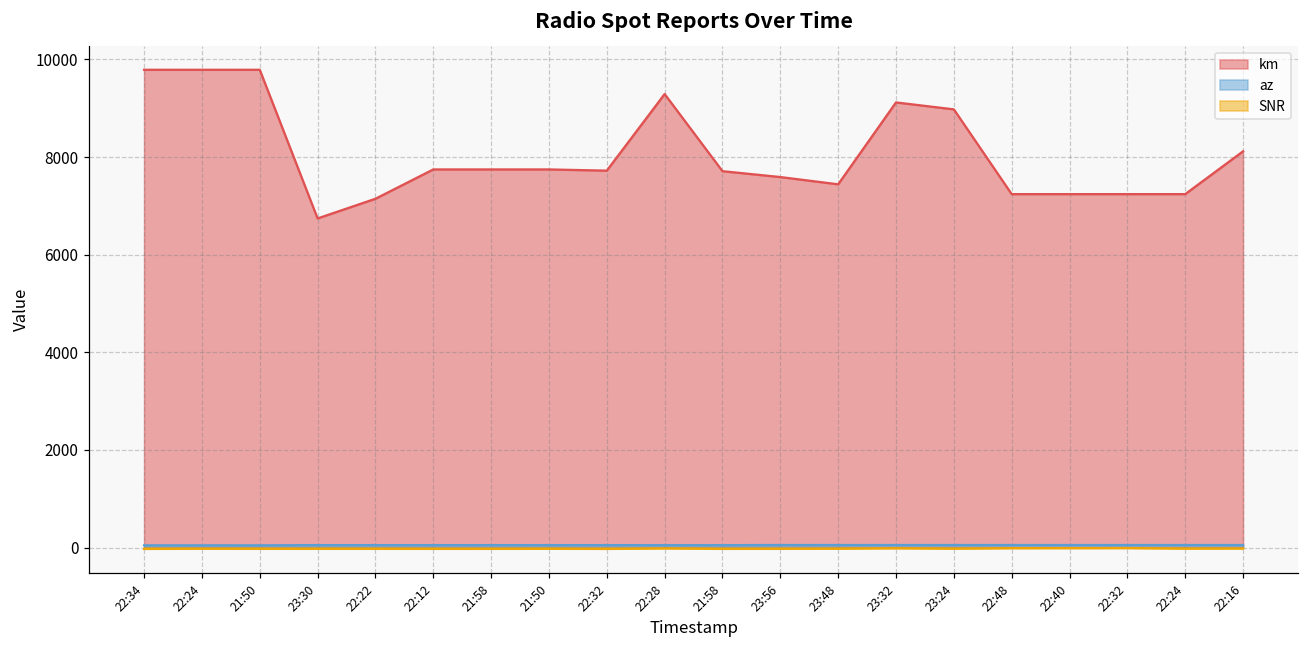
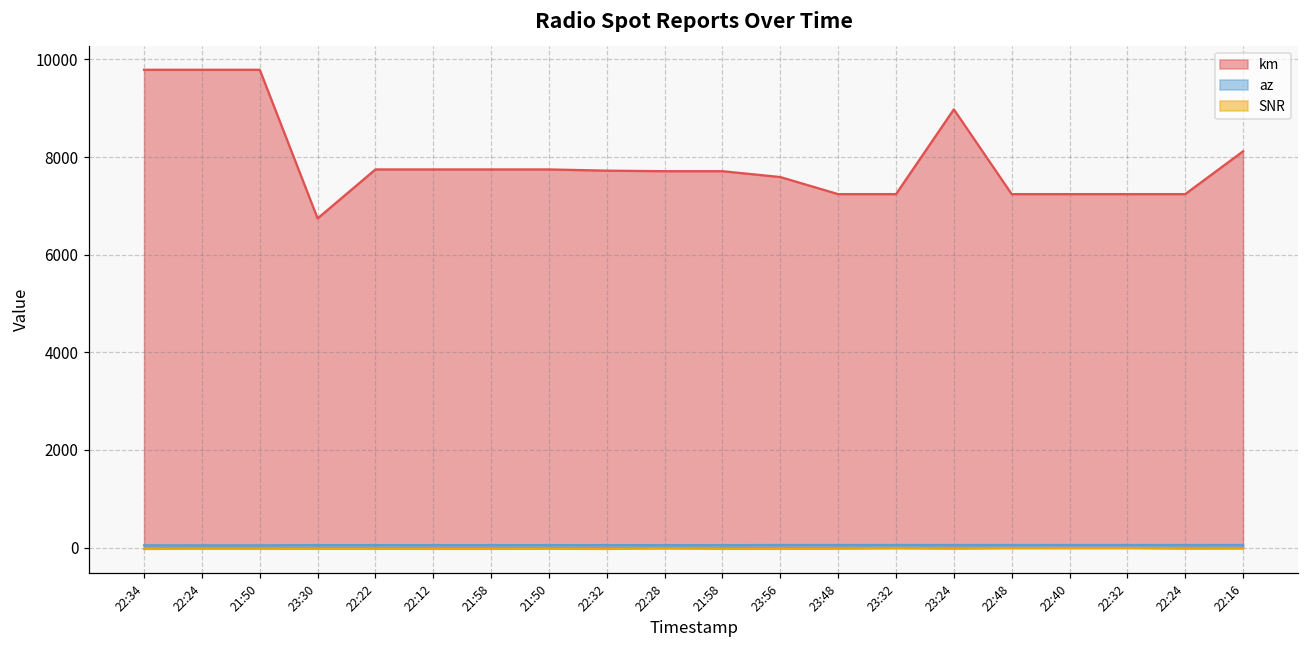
km, 22:22: 7100 -> 7700
km, 22:28: 9300 -> 7700
km, 23:48: 7400 -> 7200
km, 23:32: 9100 -> 7200
